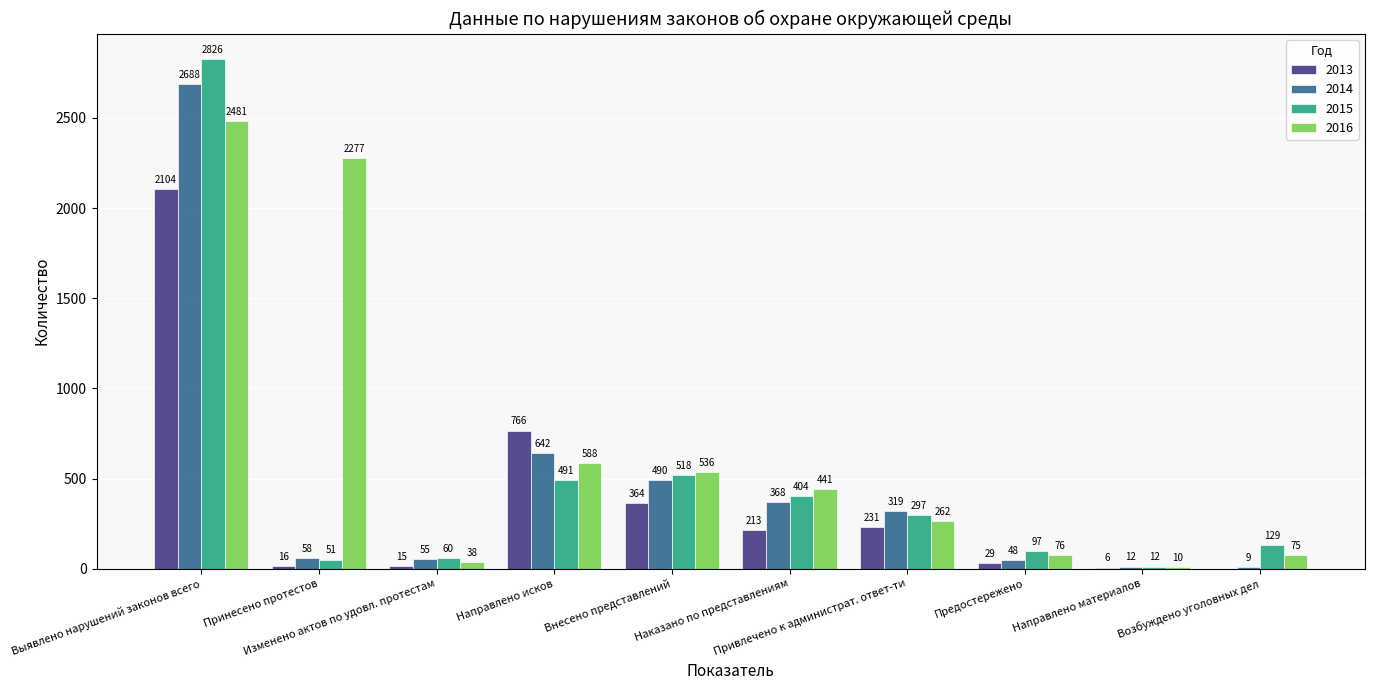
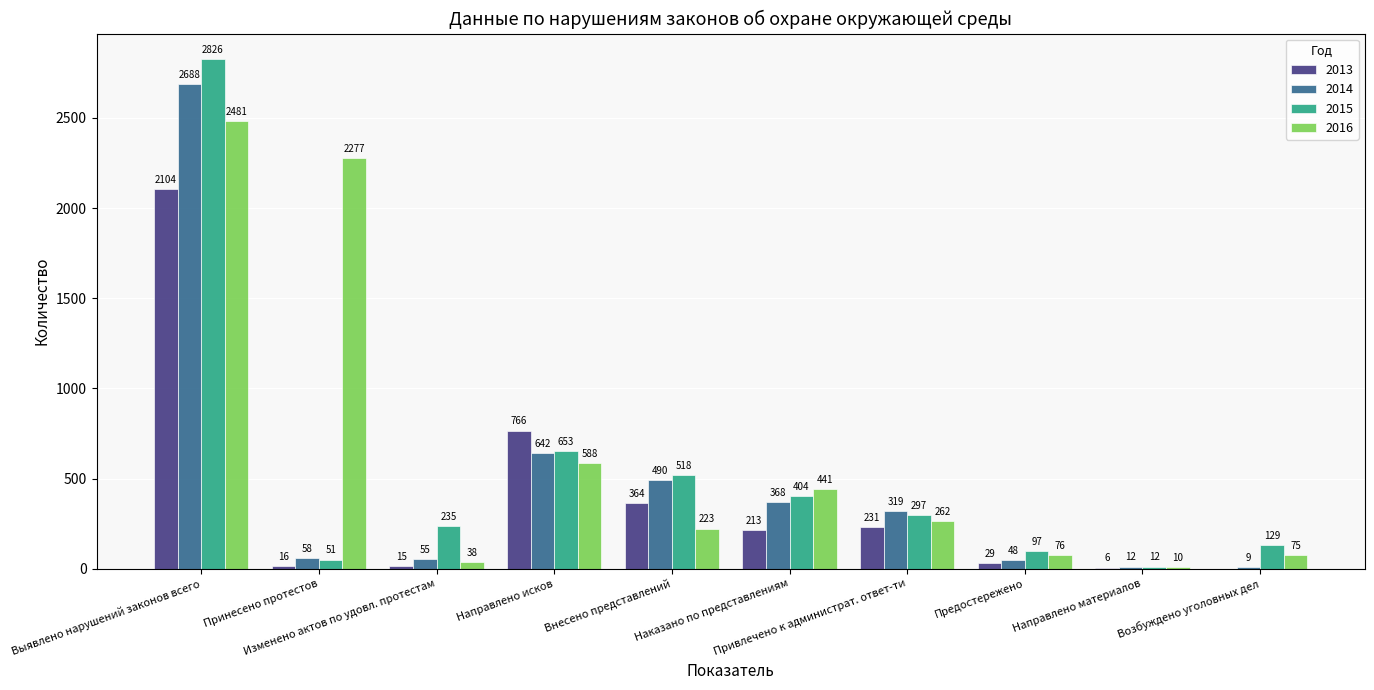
2015, Изменено актов по удовл. протестам: 60 -> 235
2015, Направлено исков: 491 -> 653
2016, Внесено представлений: 536 -> 223
